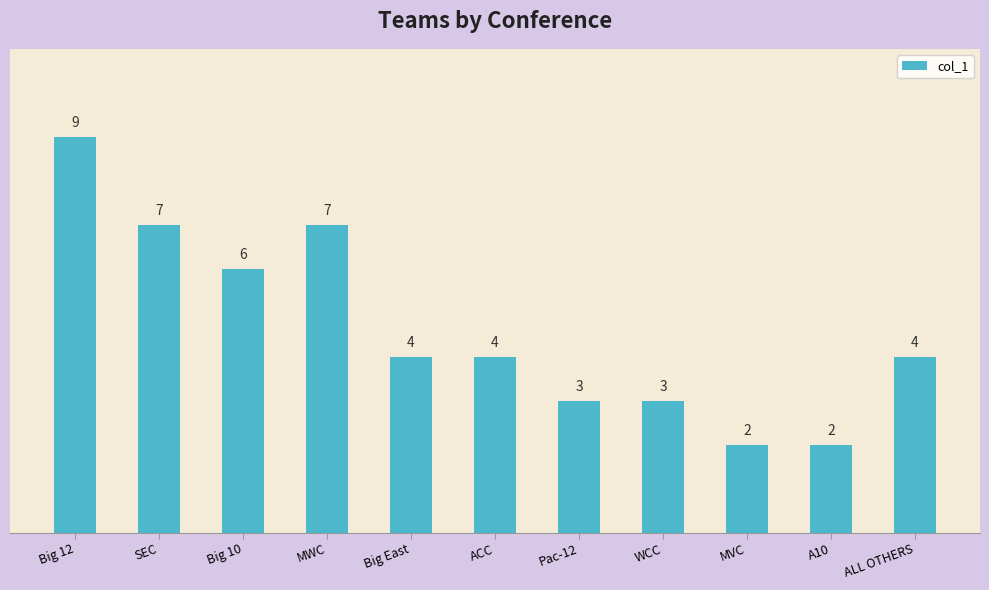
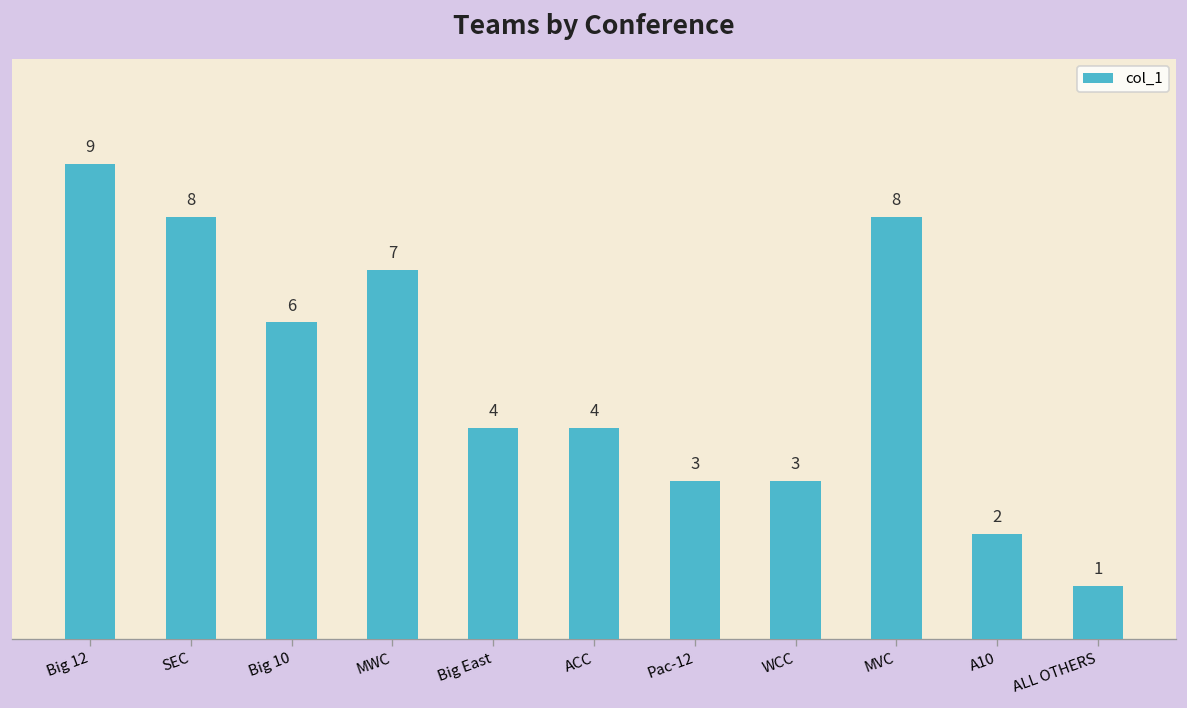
SEC: 7 -> 8
MVC: 2 -> 8
ALL OTHERS: 4 -> 1
